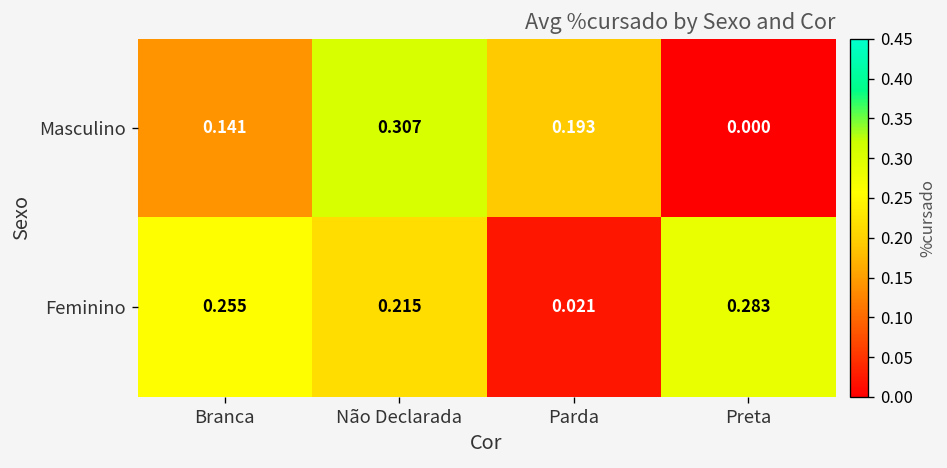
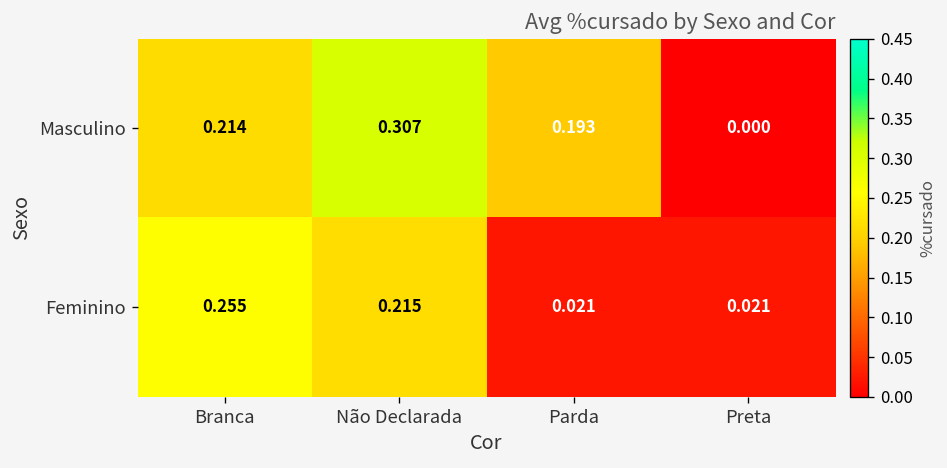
Masculino, Branca: 0.141 -> 0.214
Feminino, Preta: 0.283 -> 0.021
